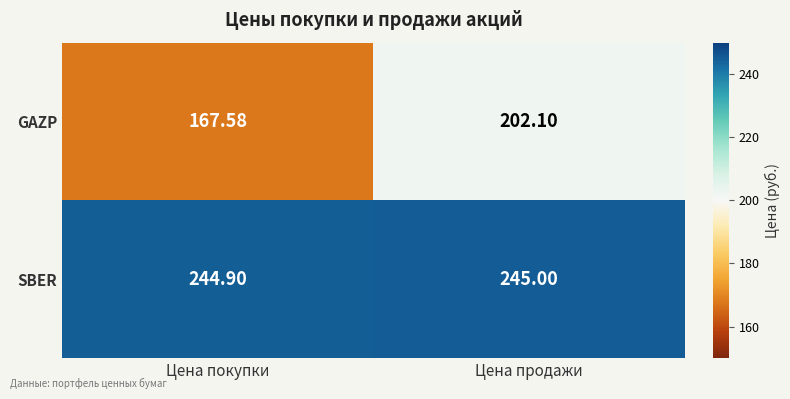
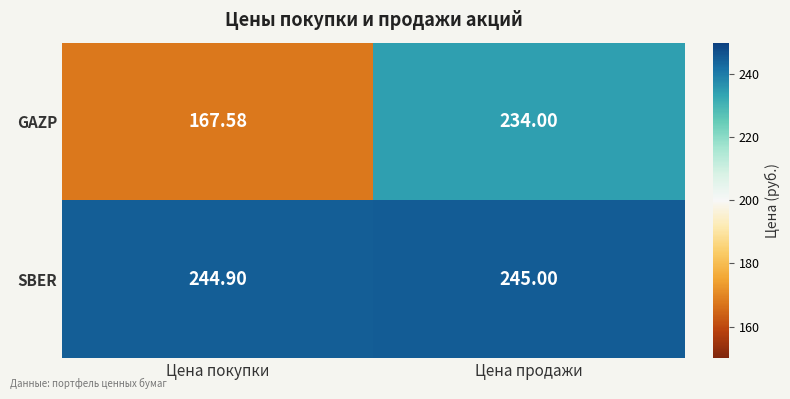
GAZP, Цена продажи: 202.10 -> 234.00
